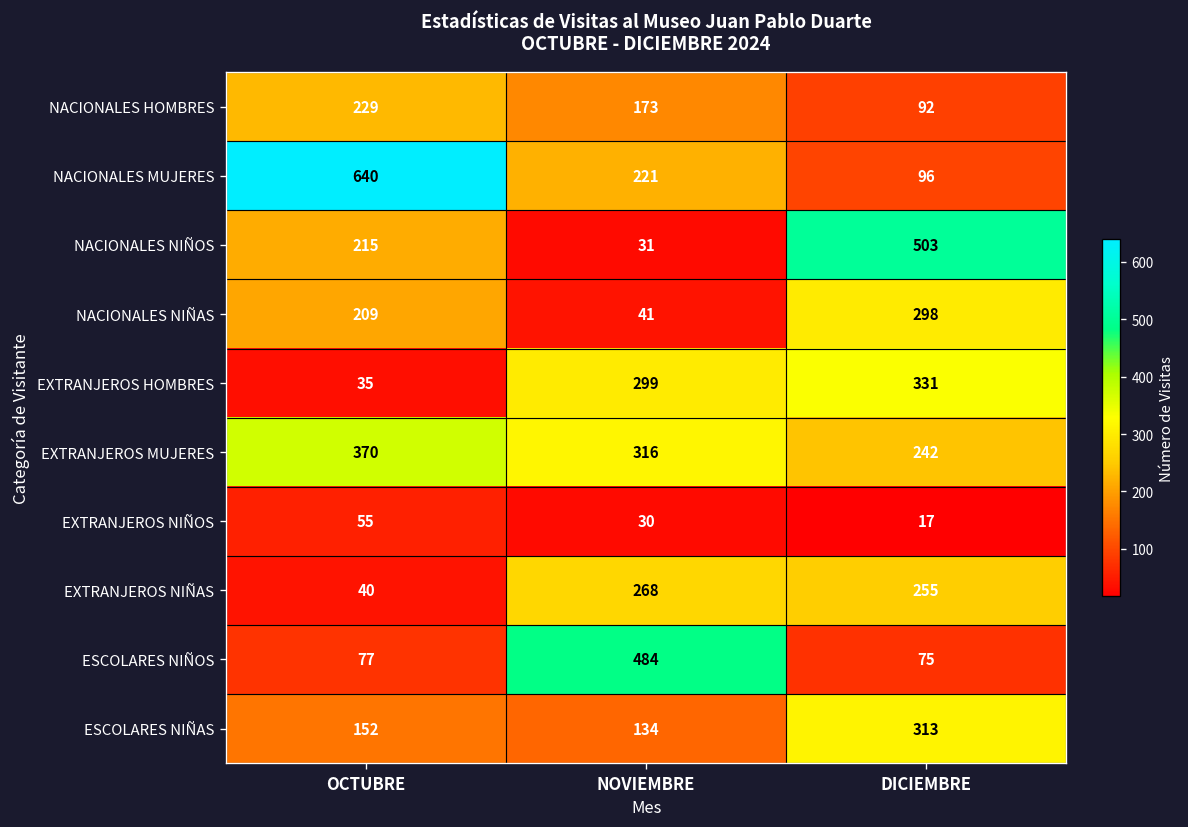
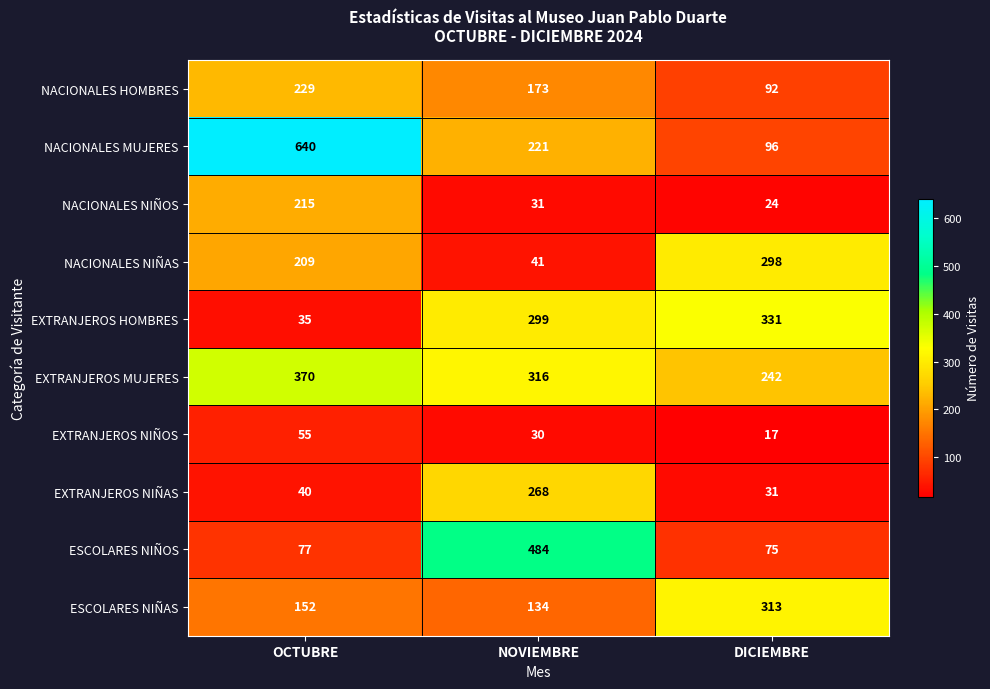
NACIONALES NIÑOS, DICIEMBRE: 503 -> 24
EXTRANJEROS NIÑAS, DICIEMBRE: 255 -> 31
